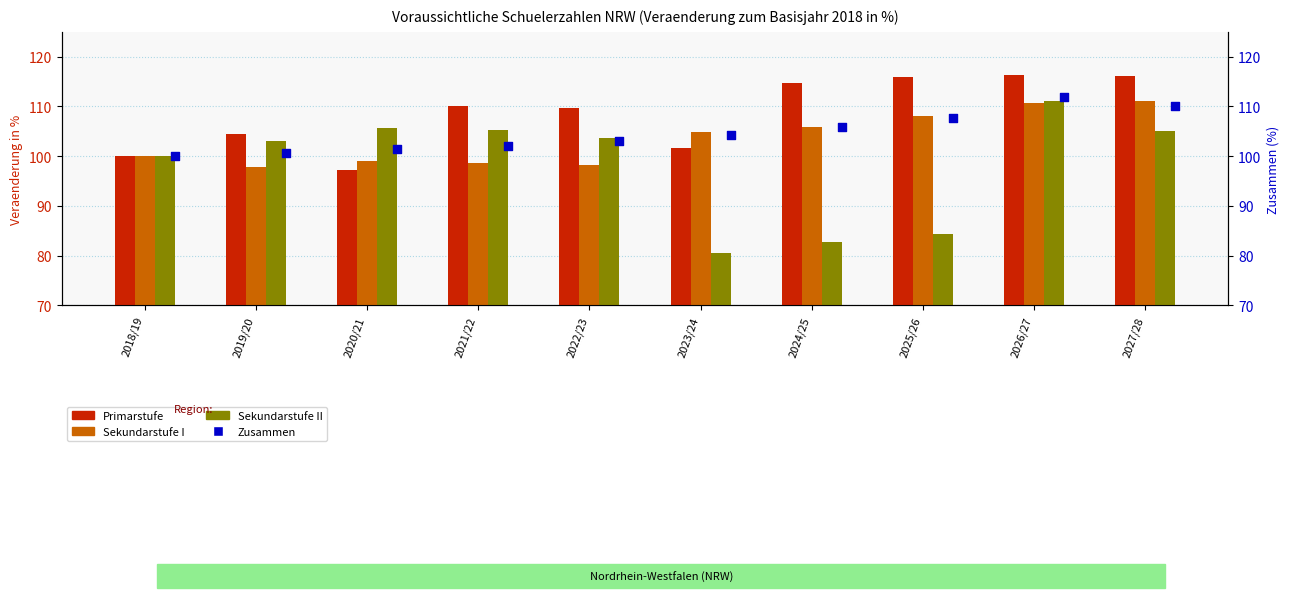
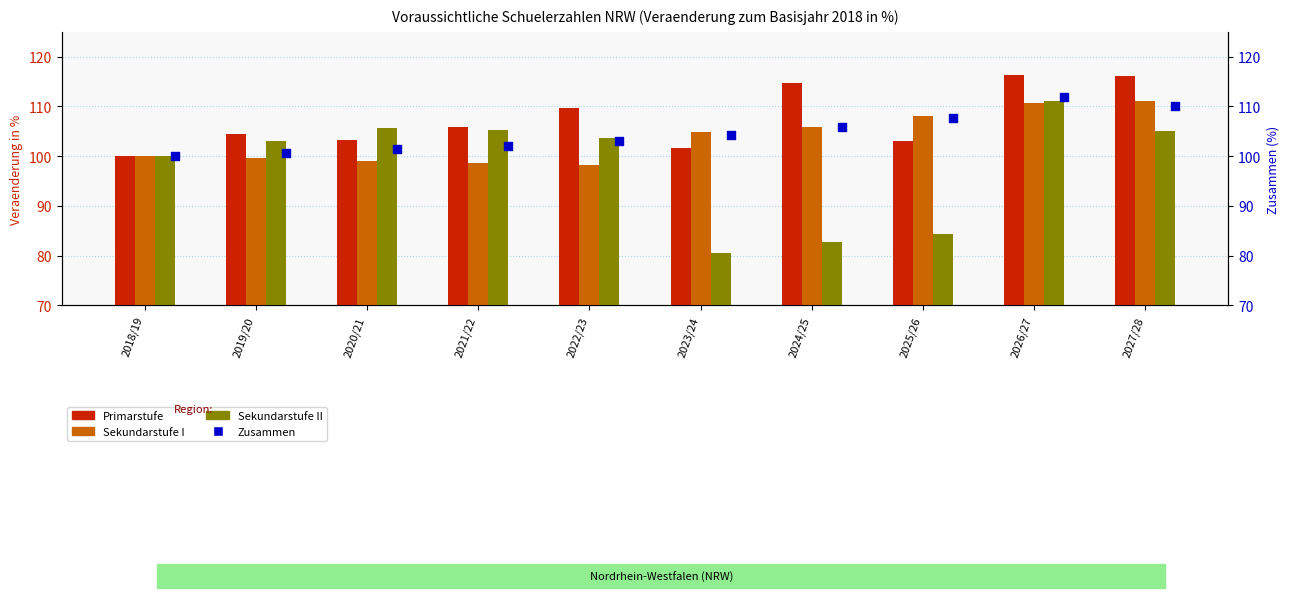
Sekundarstufe I, 2019/20: 98 -> 100
Primarstufe, 2020/21: 97 -> 103
Primarstufe, 2021/22: 110 -> 106
Primarstufe, 2025/26: 116 -> 103
